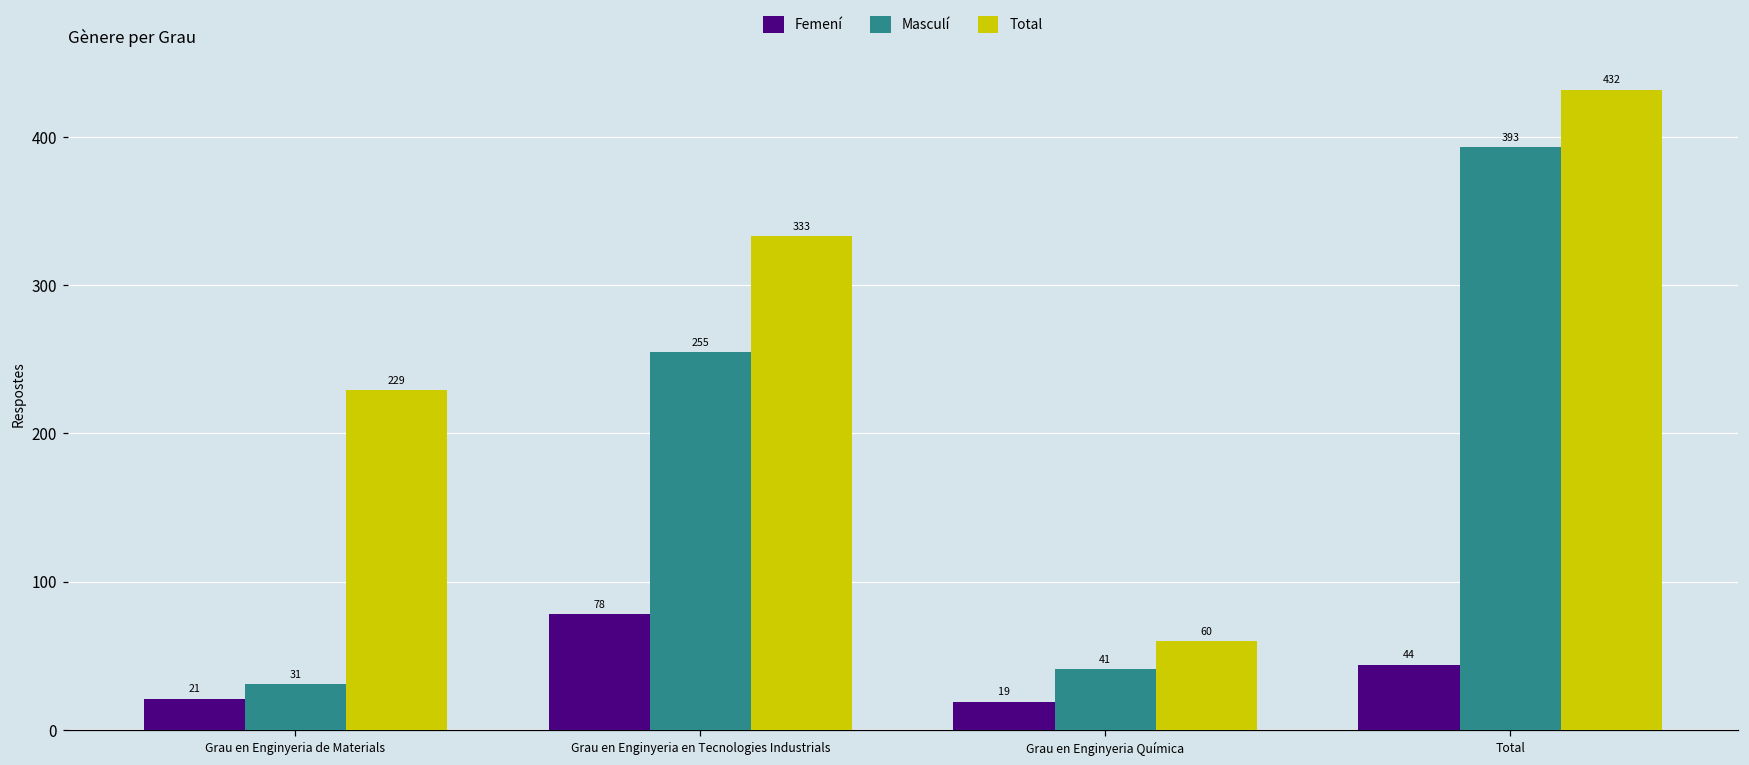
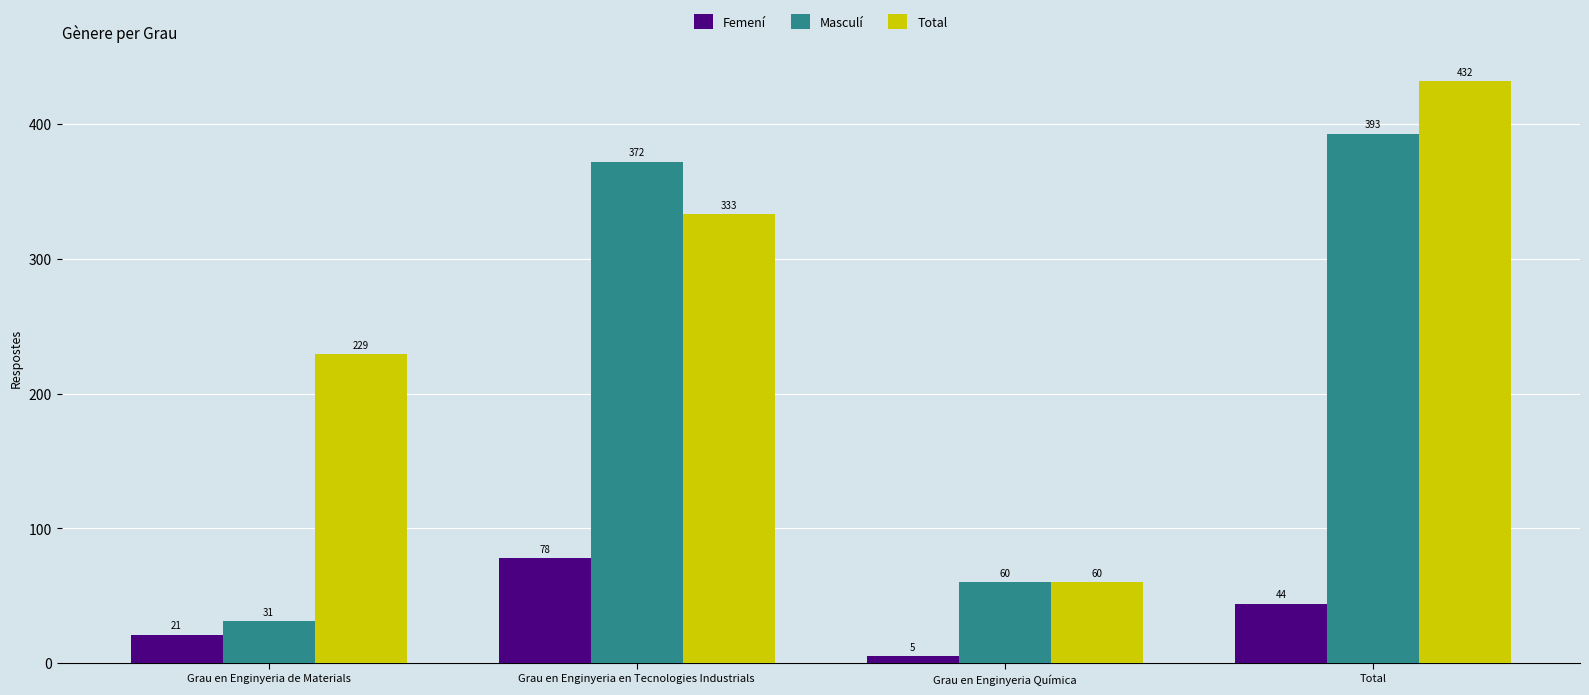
Masculí, Grau en Enginyeria en Tecnologies Industrials: 255 -> 372
Femení, Grau en Enginyeria Química: 19 -> 5
Masculí, Grau en Enginyeria Química: 41 -> 60
